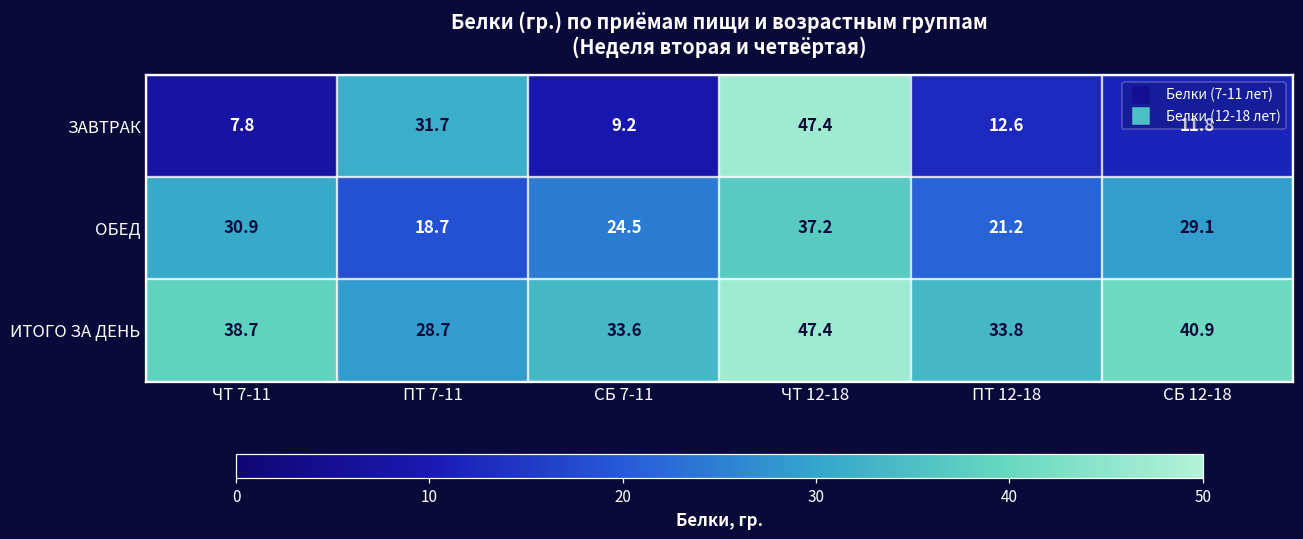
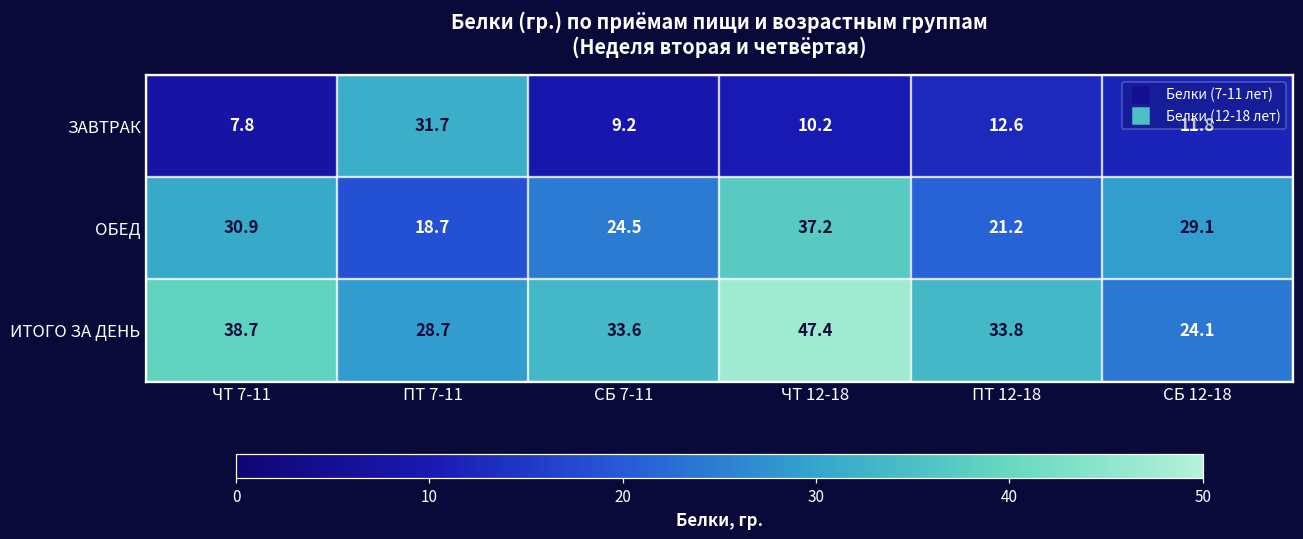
ЗАВТРАК, ЧТ 12-18: 47.4 -> 10.2
ИТОГО ЗА ДЕНЬ, СБ 12-18: 40.9 -> 24.1
